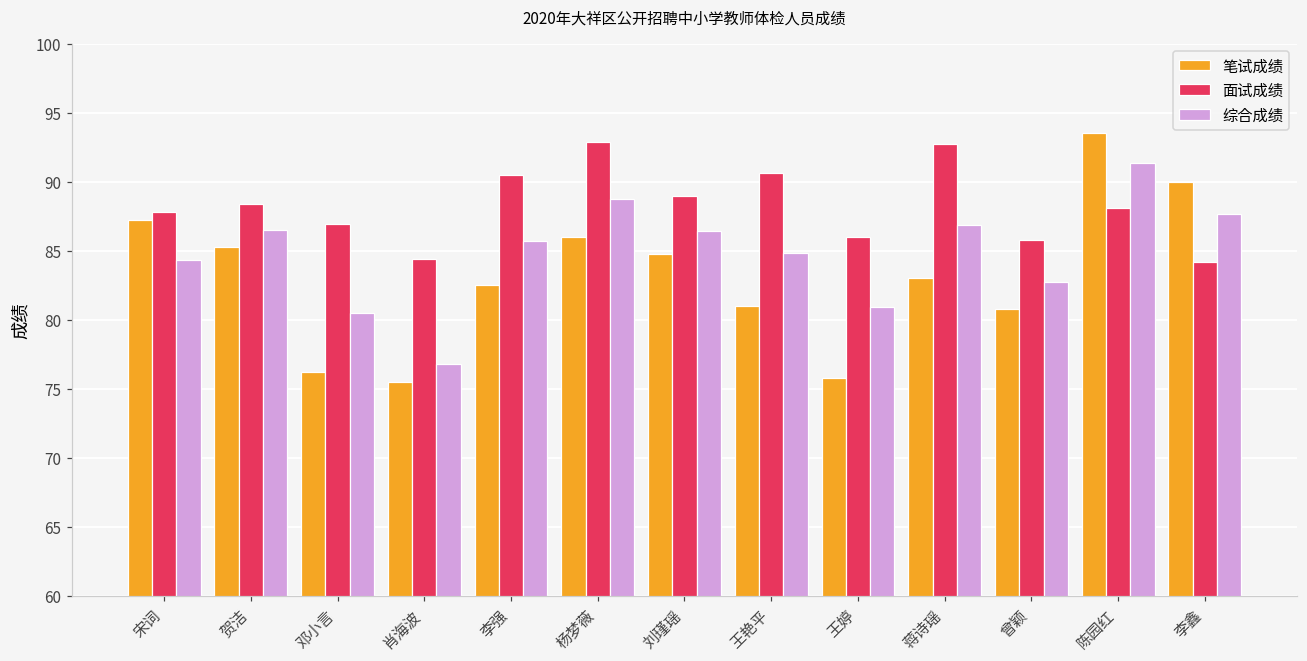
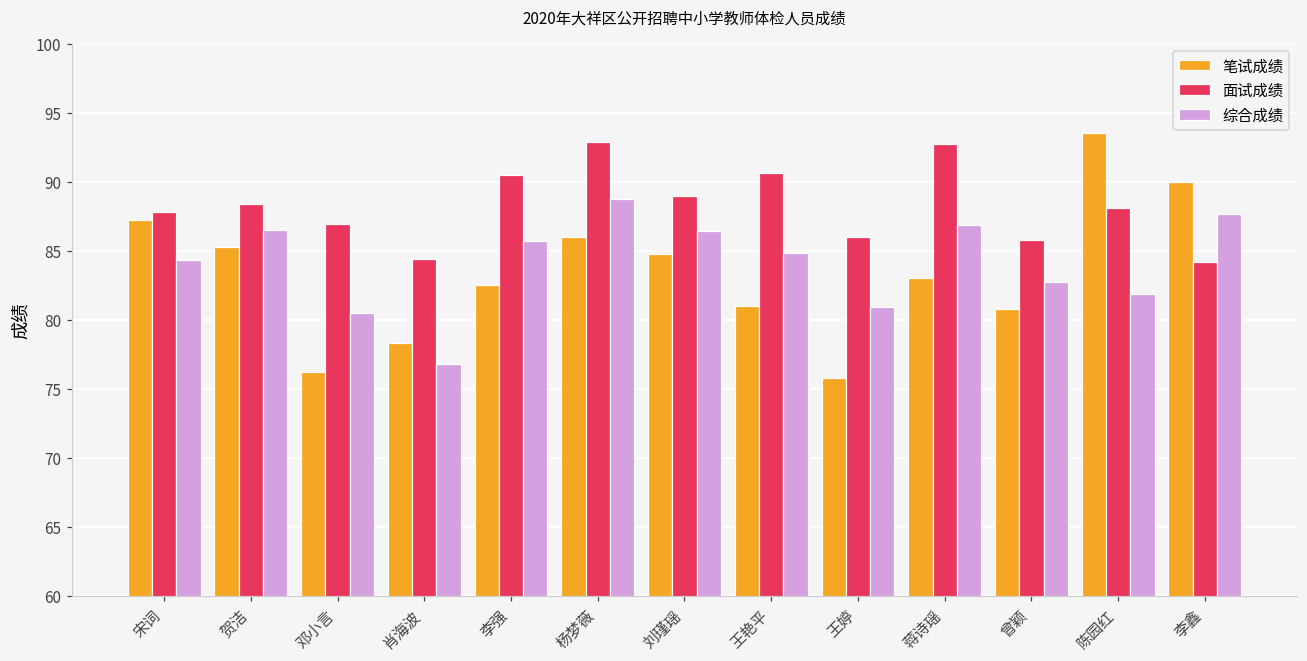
笔试成绩, 肖海波: 75.5 -> 78.3
综合成绩, 陈园红: 91.4 -> 81.9
